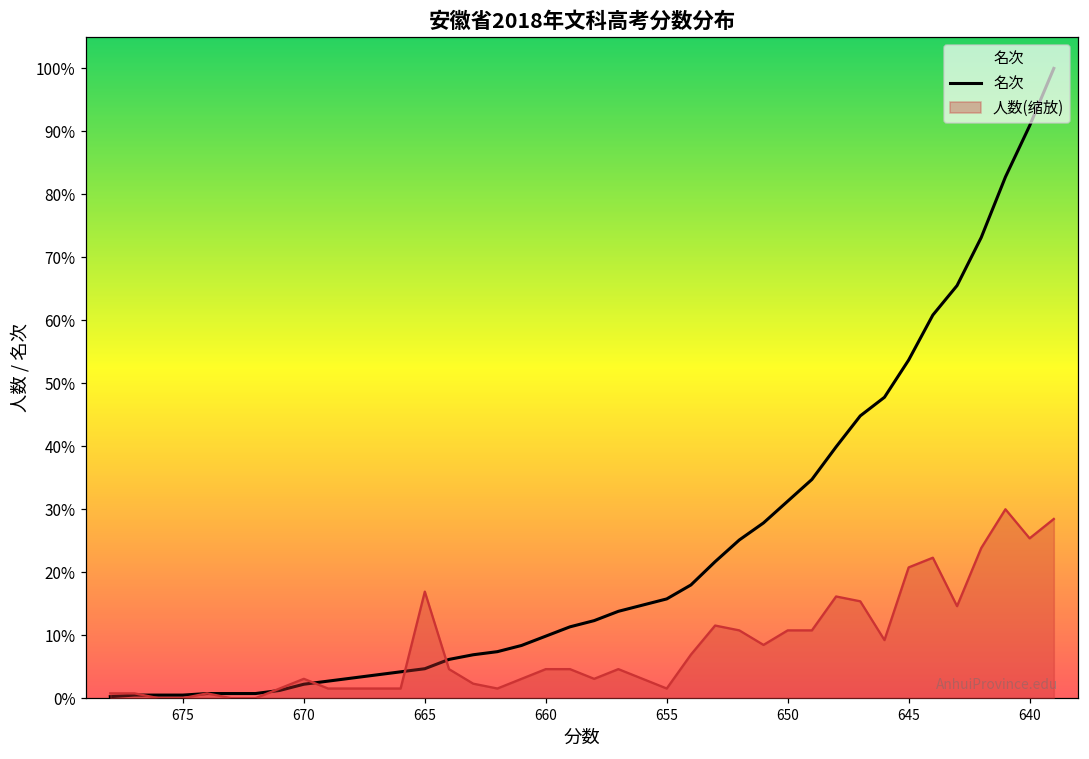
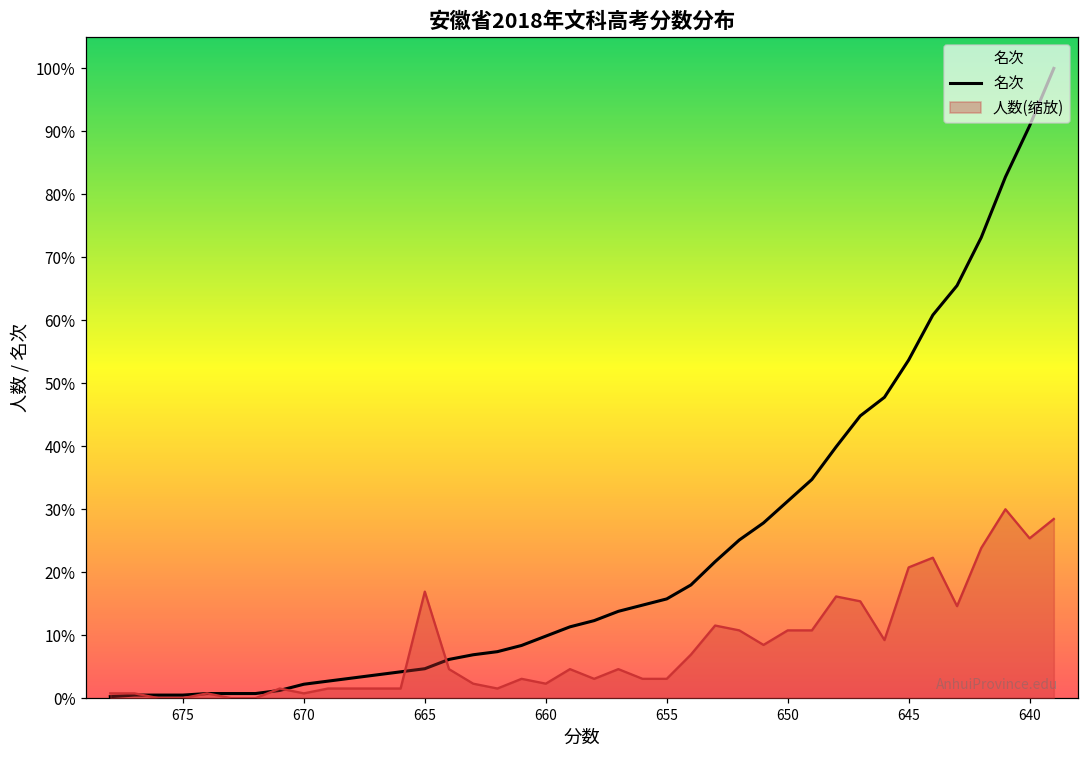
人数(缩放), 670: 3% -> 1%
人数(缩放), 660: 5% -> 2%
人数(缩放), 655: 2% -> 3%
